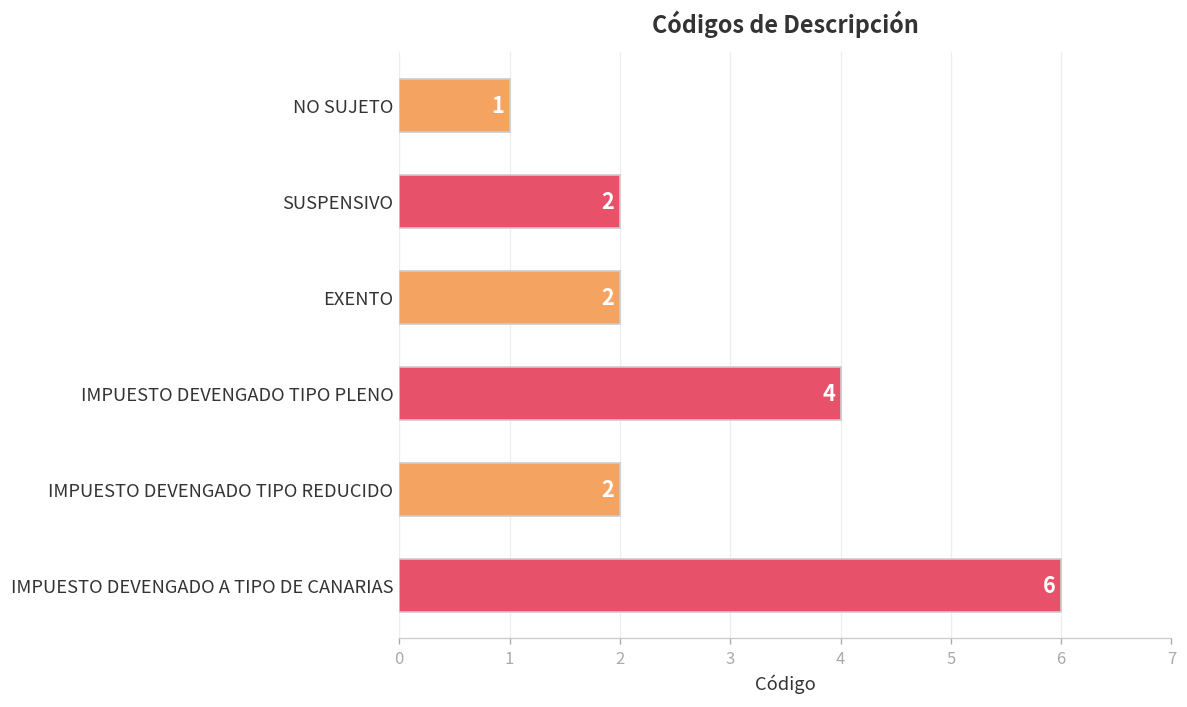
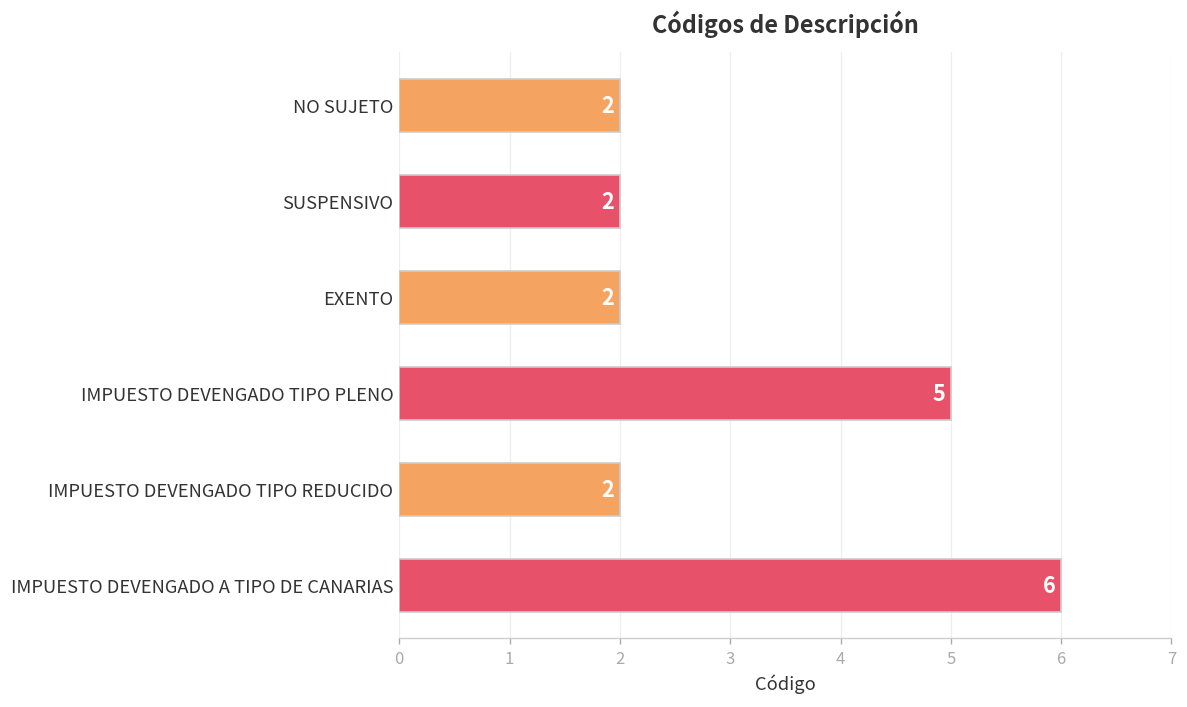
NO SUJETO: 1 -> 2
IMPUESTO DEVENGADO TIPO PLENO: 4 -> 5
